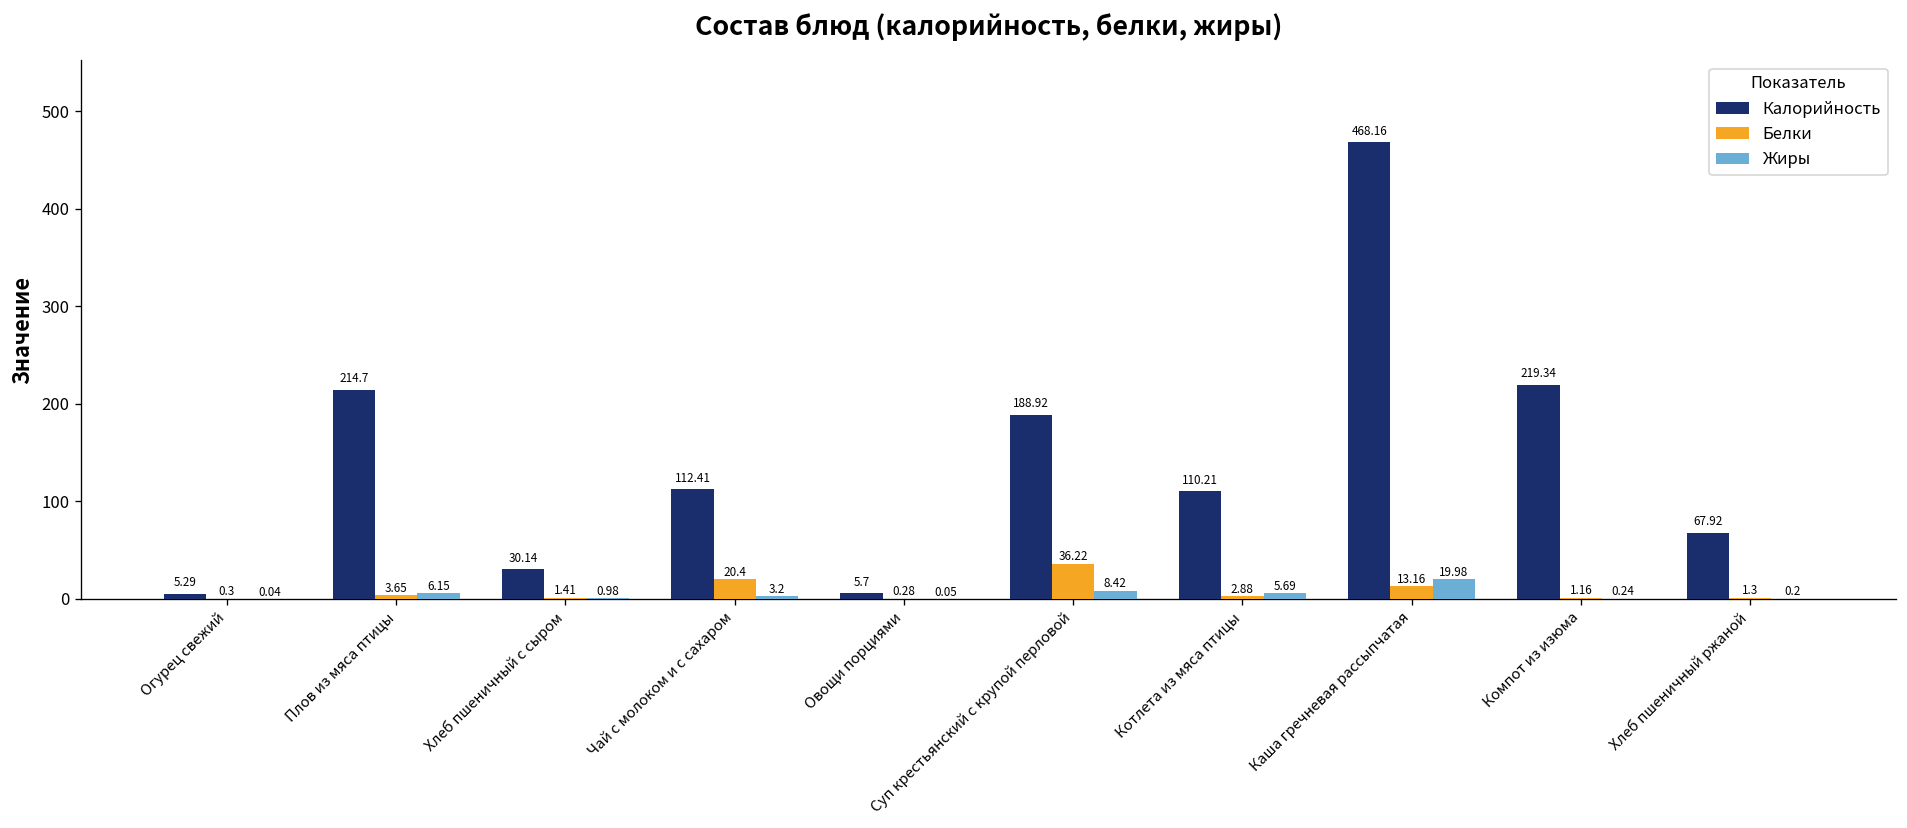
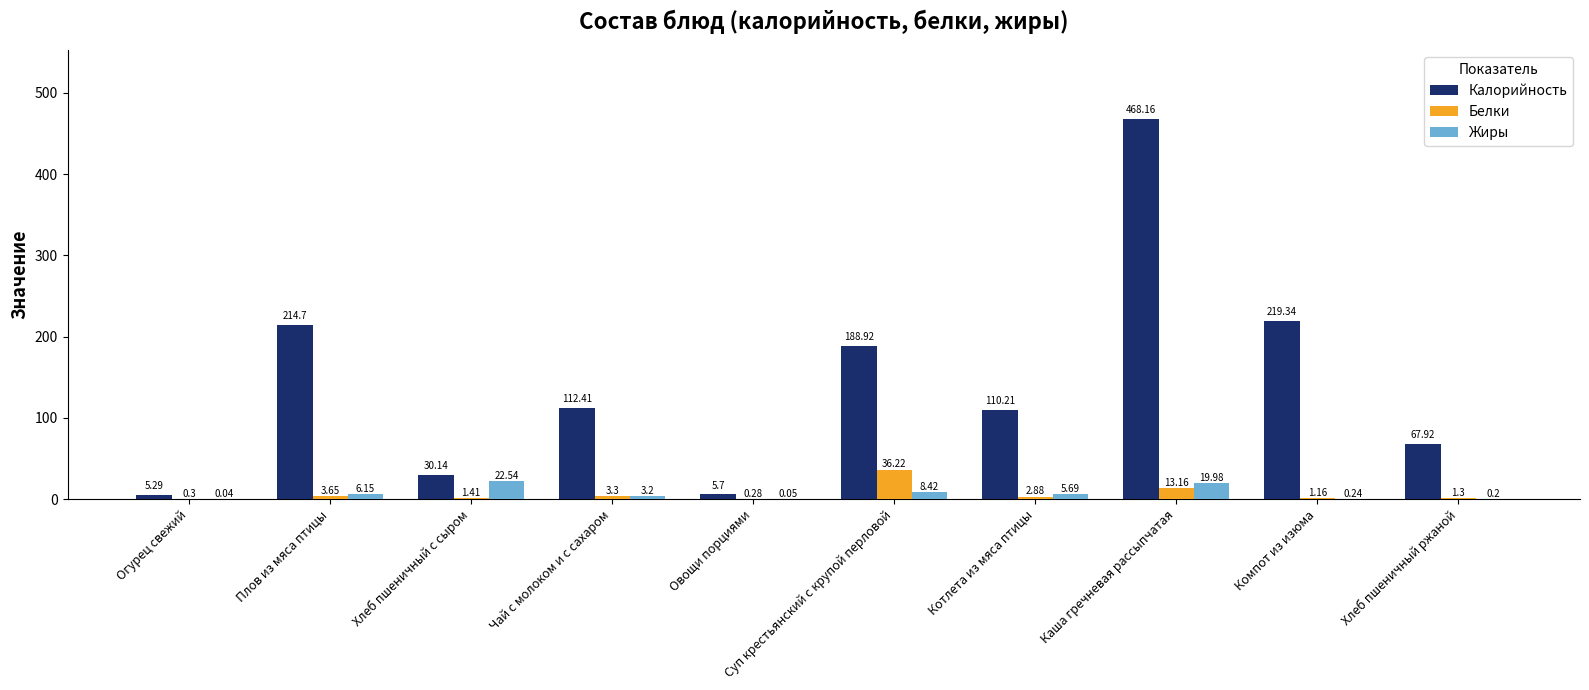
Жиры, Хлеб пшеничный с сыром: 0.98 -> 22.54
Белки, Чай с молоком и с сахаром: 20.4 -> 3.3
